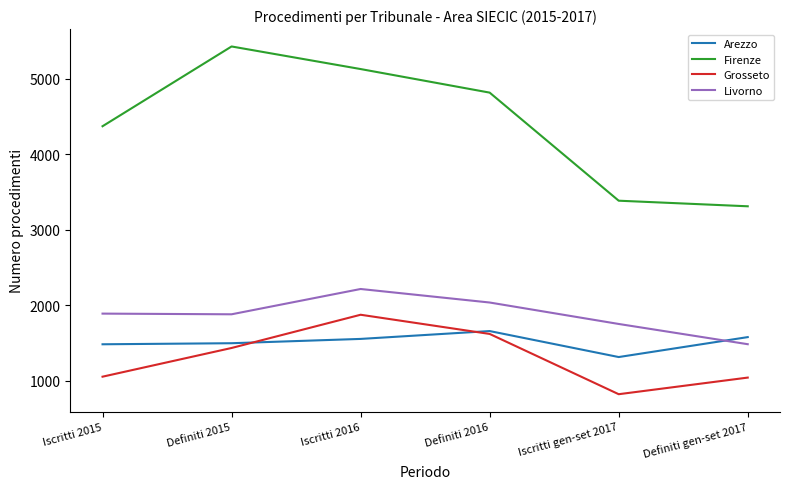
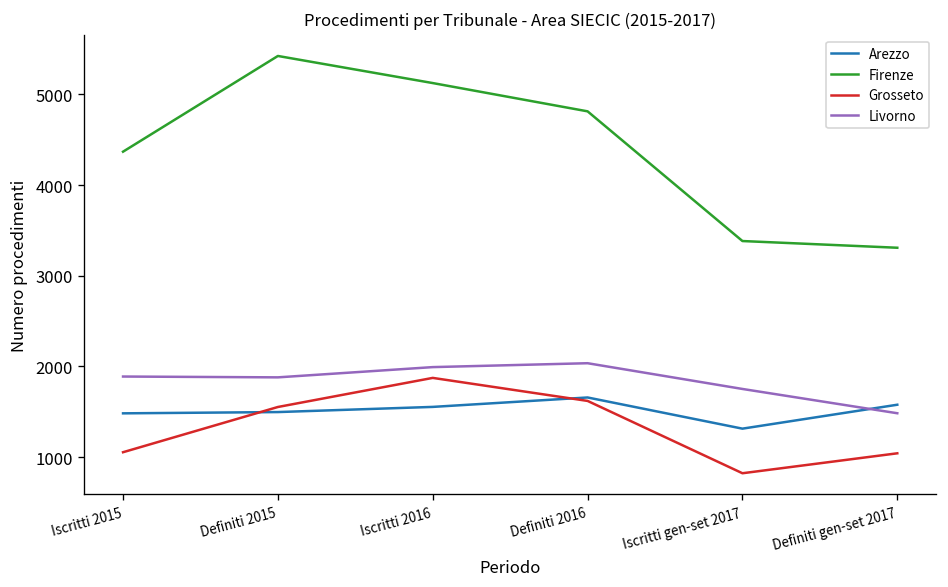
Grosseto, Definiti 2015: 1400 -> 1600
Livorno, Iscritti 2016: 2200 -> 2000
